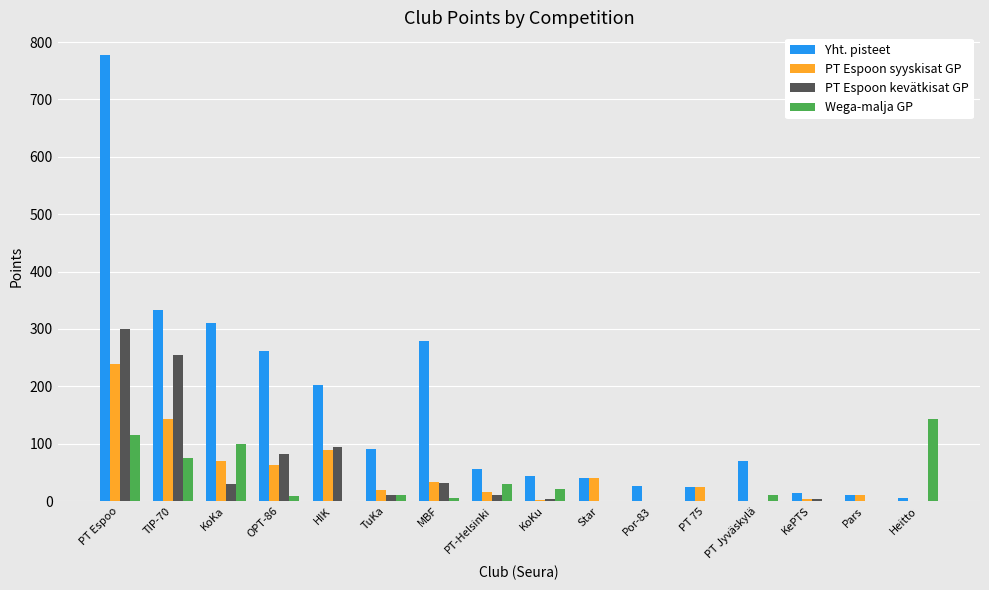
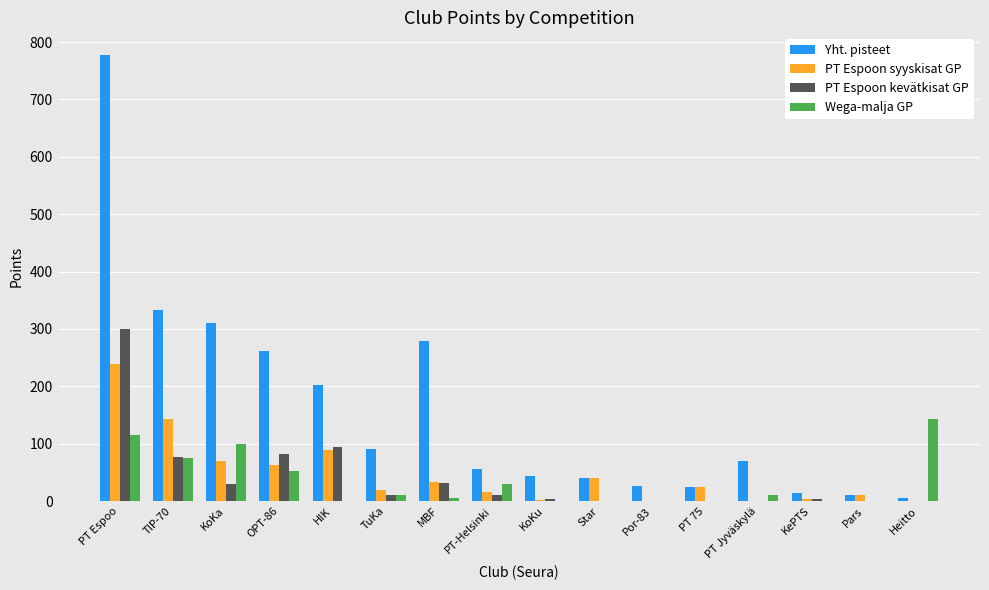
PT Espoon kevätkisat GP, TIP-70: 260 -> 80
Wega-malja GP, OPT-86: 10 -> 50
Wega-malja GP, KoKu: 20 -> 0
